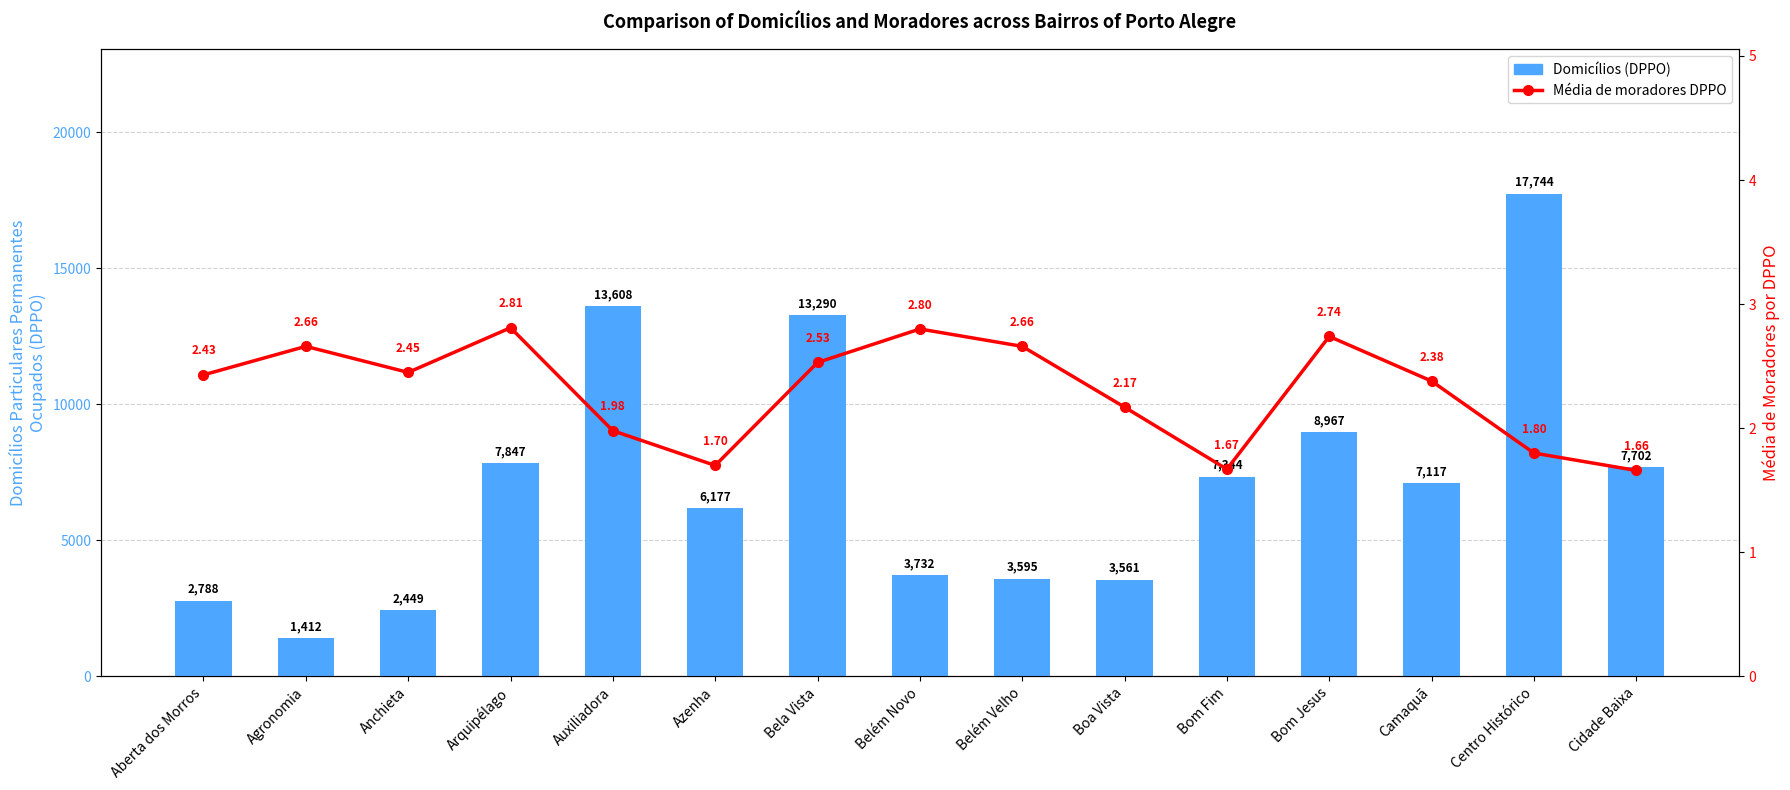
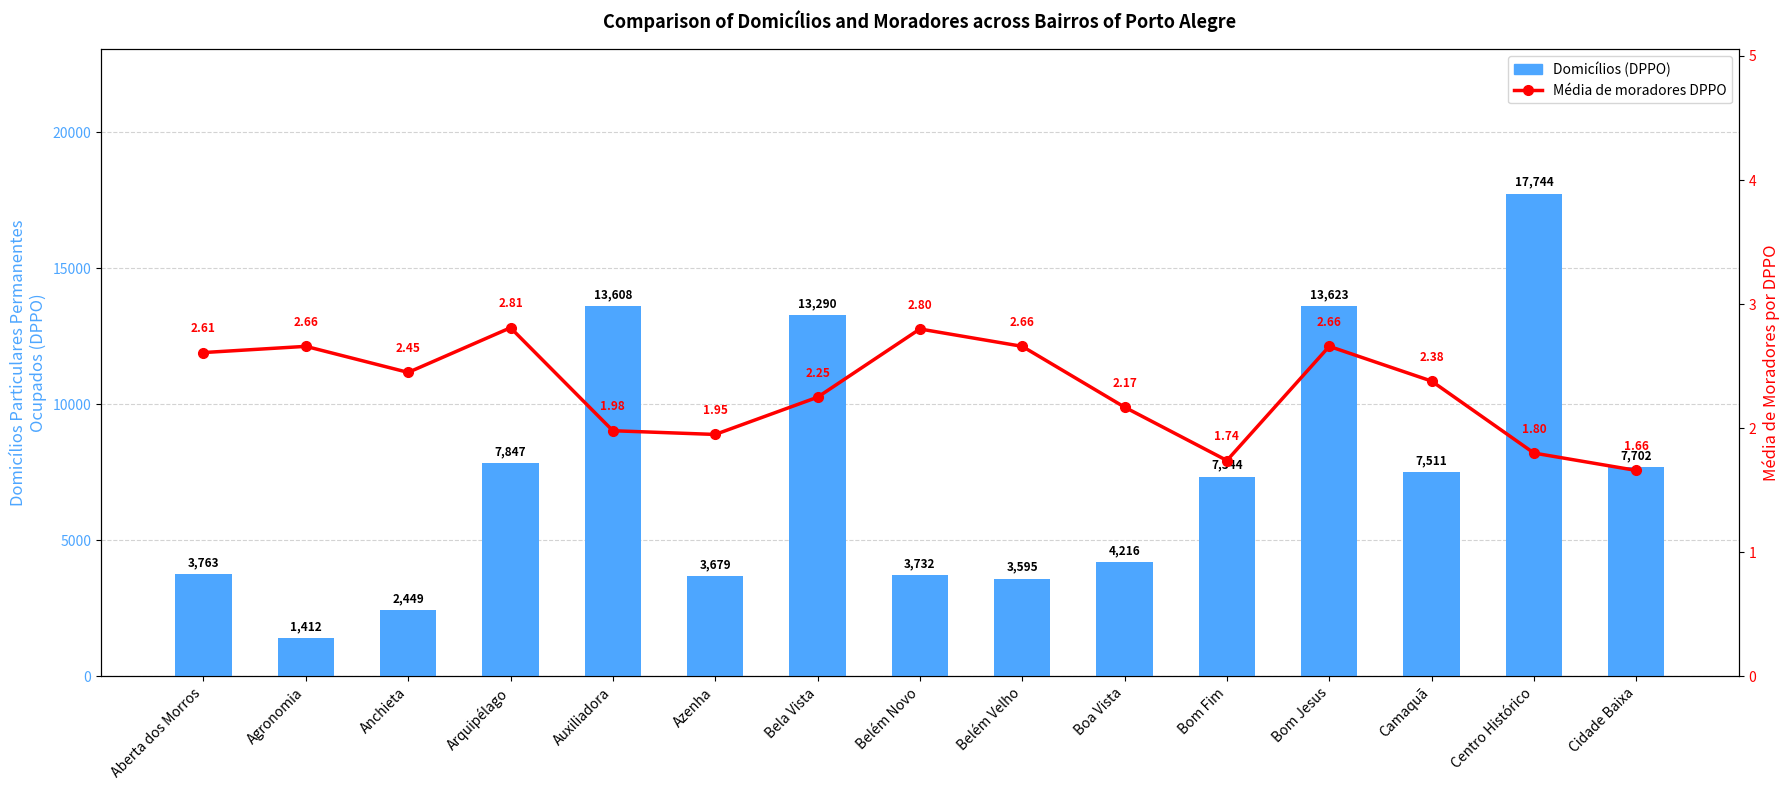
Domicílios (DPPO), Aberta dos Morros: 2,788 -> 3,763
Domicílios (DPPO), Azenha: 6,177 -> 3,679
Domicílios (DPPO), Boa Vista: 3,561 -> 4,216
Domicílios (DPPO), Bom Jesus: 8,967 -> 13,623
Domicílios (DPPO), Camaquã: 7,117 -> 7,511
Média de moradores DPPO, Aberta dos Morros: 2.43 -> 2.61
Média de moradores DPPO, Azenha: 1.70 -> 1.95
Média de moradores DPPO, Bela Vista: 2.53 -> 2.25
Média de moradores DPPO, Bom Fim: 1.67 -> 1.74
Média de moradores DPPO, Bom Jesus: 2.74 -> 2.66
